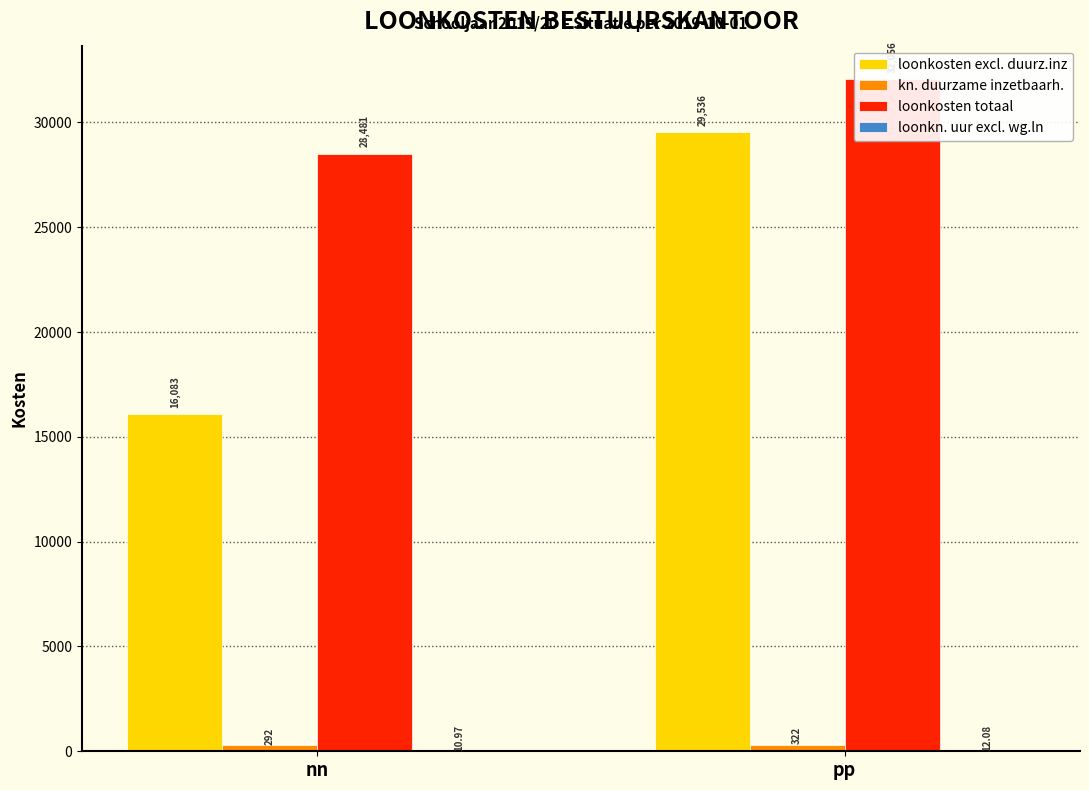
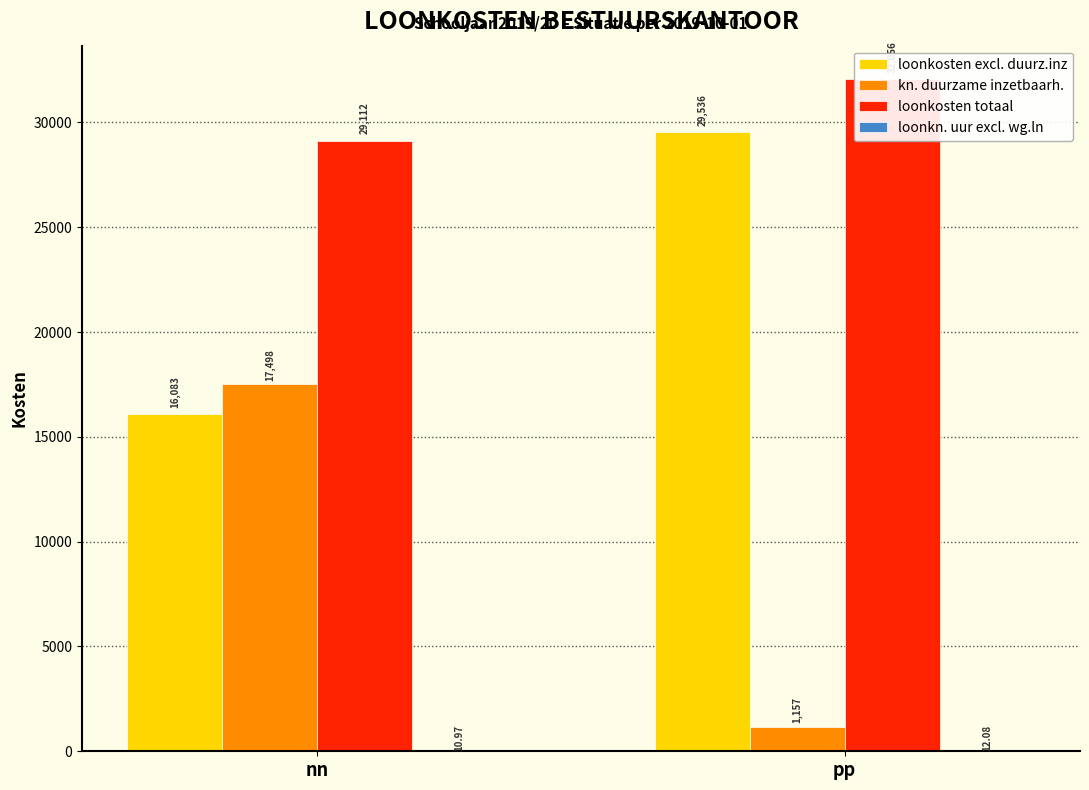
kn. duurzame inzetbaarh., nn: 292 -> 17,498
loonkosten totaal, nn: 28,481 -> 29,112
kn. duurzame inzetbaarh., pp: 322 -> 1,157
